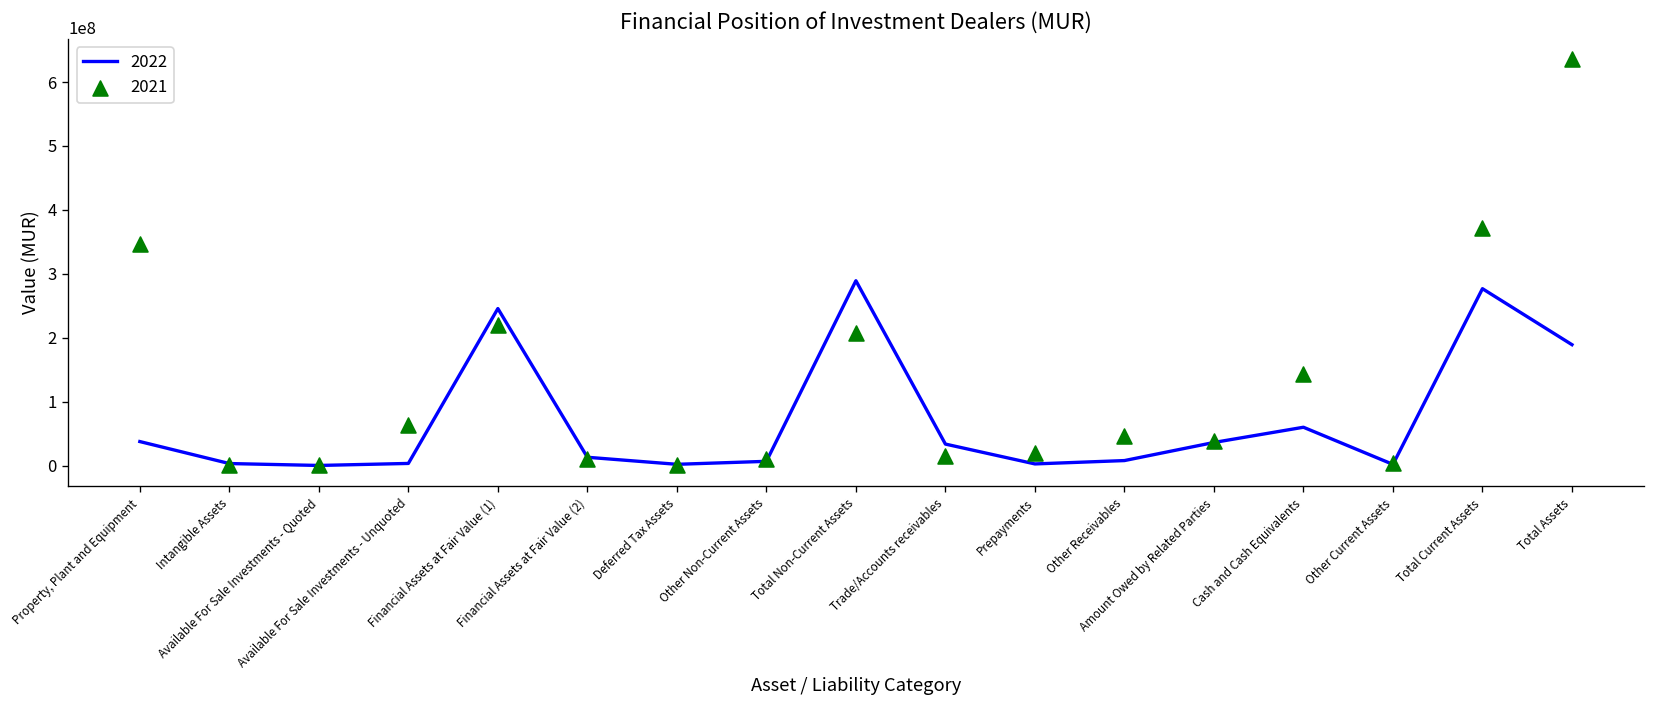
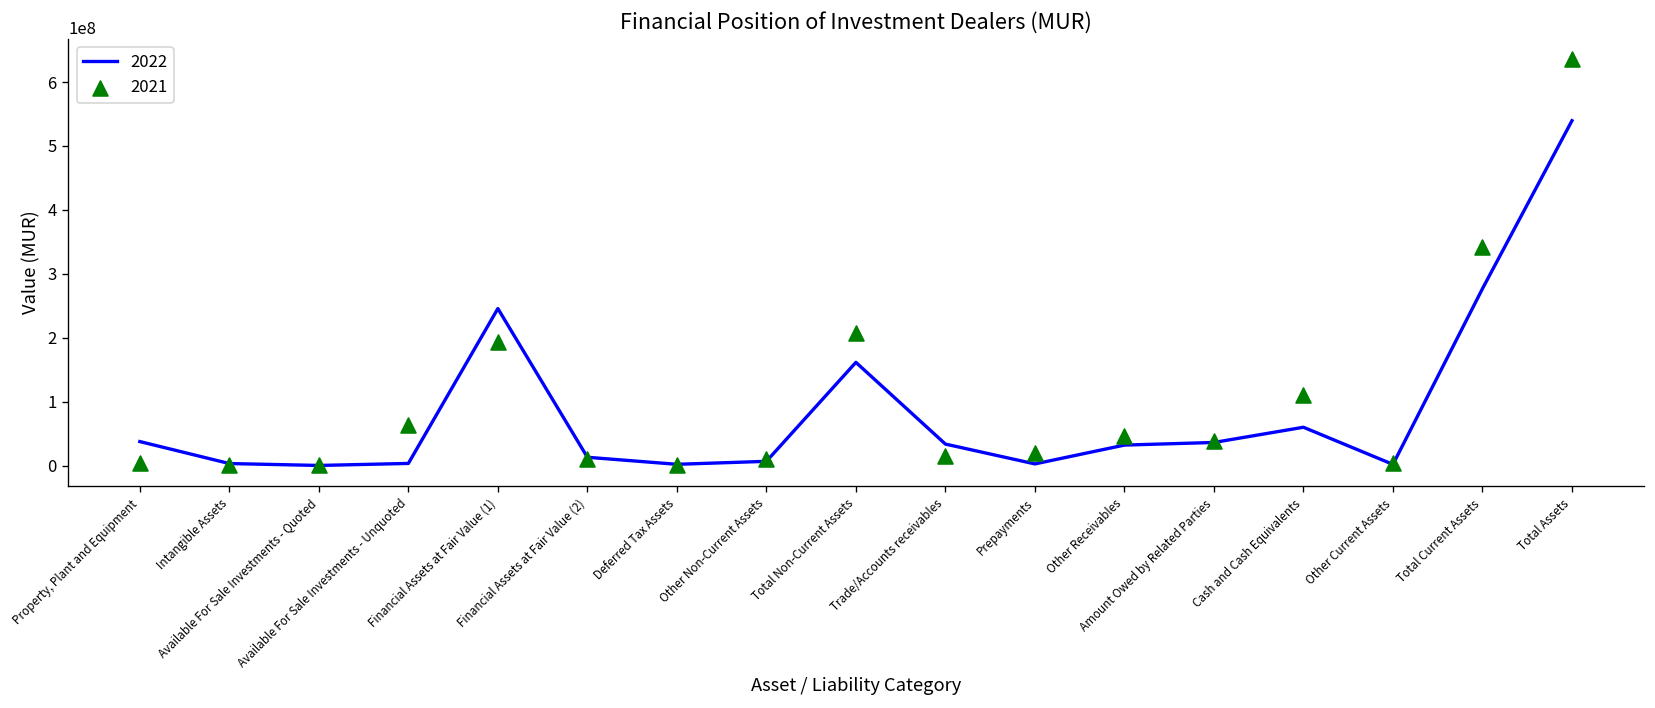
2021, Property, Plant and Equipment: 350000000 -> 0
2021, Financial Assets at Fair Value (1): 220000000 -> 190000000
2022, Total Non-Current Assets: 290000000 -> 160000000
2022, Other Receivables: 10000000 -> 30000000
2021, Cash and Cash Equivalents: 140000000 -> 110000000
2021, Total Current Assets: 370000000 -> 340000000
2022, Total Assets: 190000000 -> 540000000
